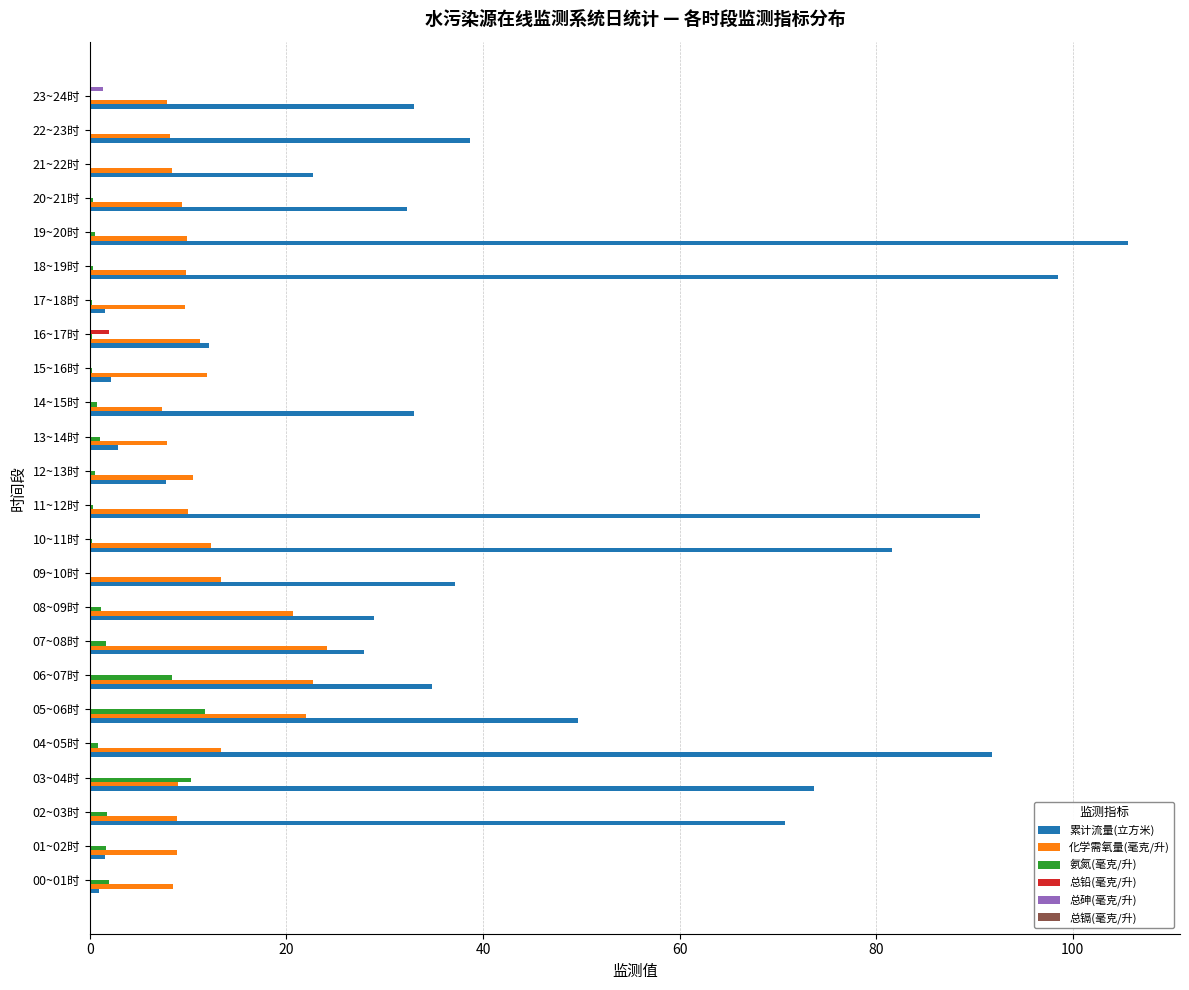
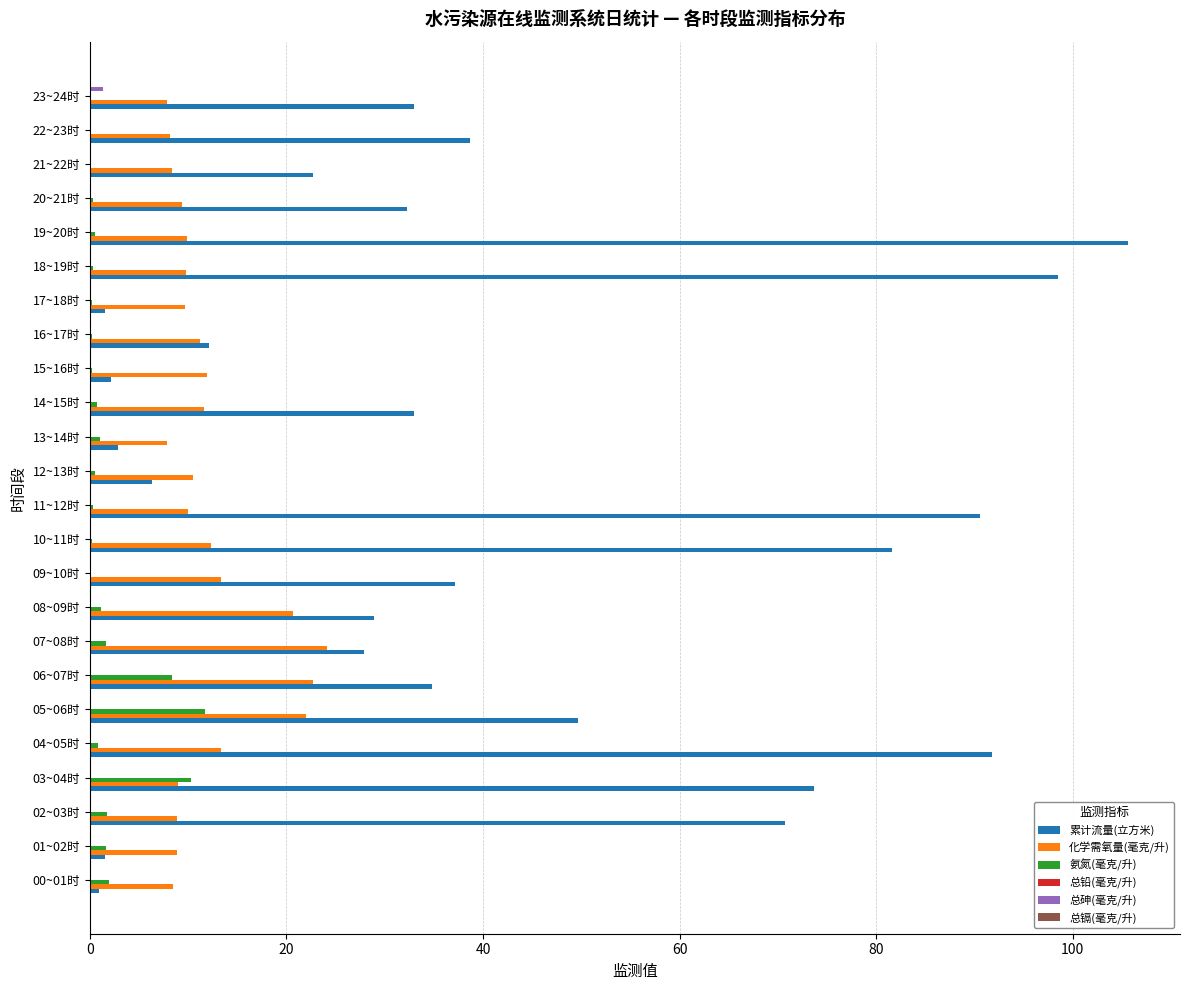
总铅(毫克/升), 16~17时: 2 -> 0
化学需氧量(毫克/升), 14~15时: 7 -> 12
累计流量(立方米), 12~13时: 8 -> 6
